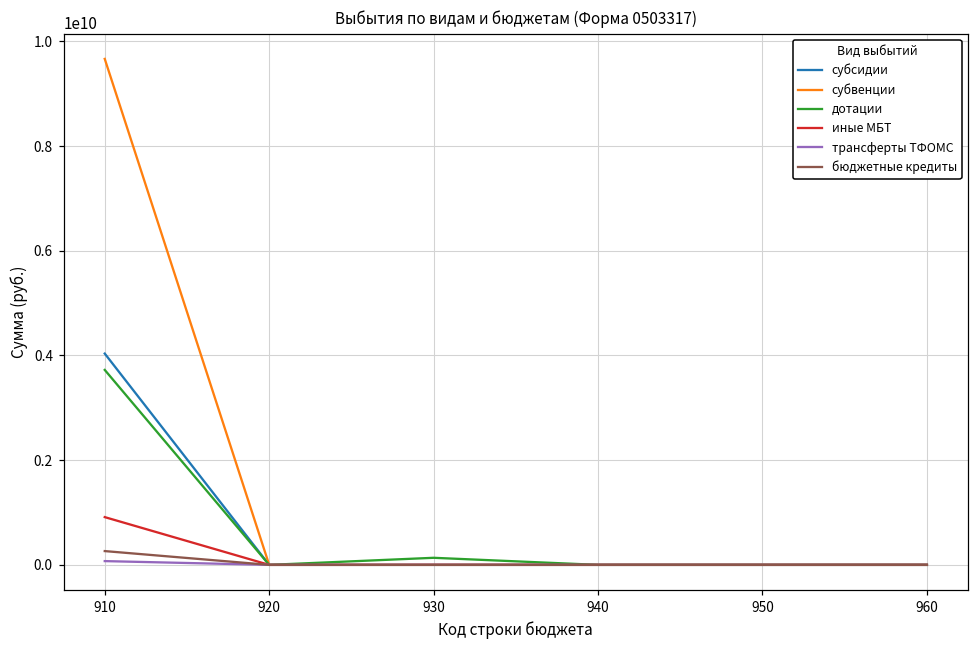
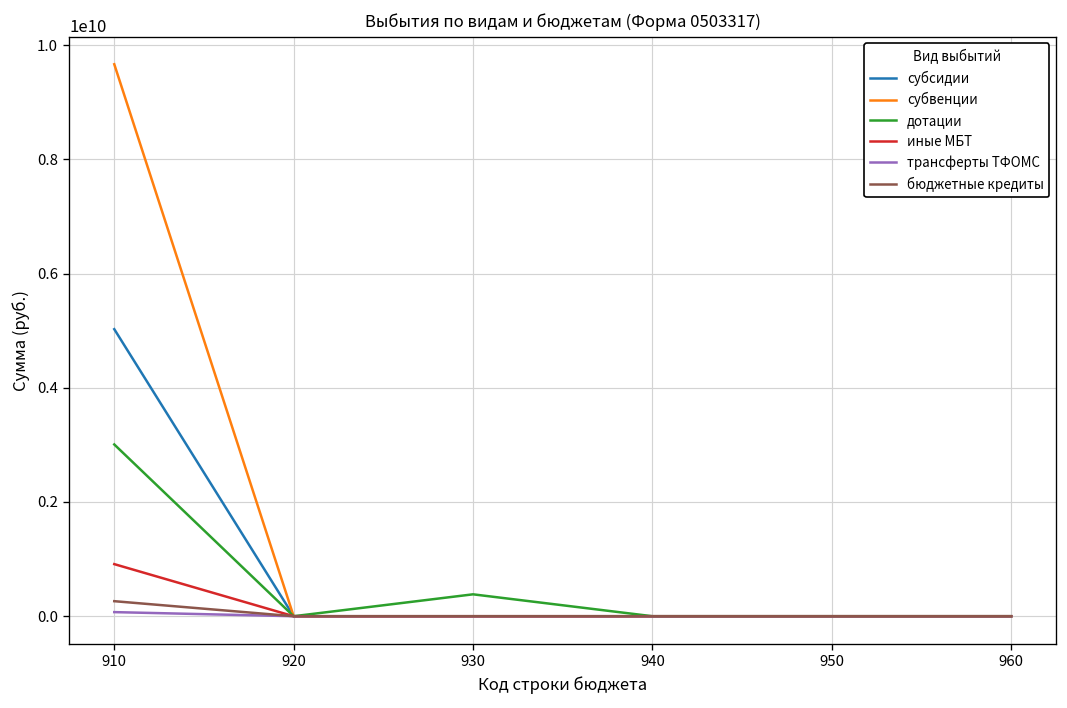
субсидии, 910: 4000000000 -> 5000000000
дотации, 910: 3700000000 -> 3000000000
дотации, 930: 100000000 -> 400000000
